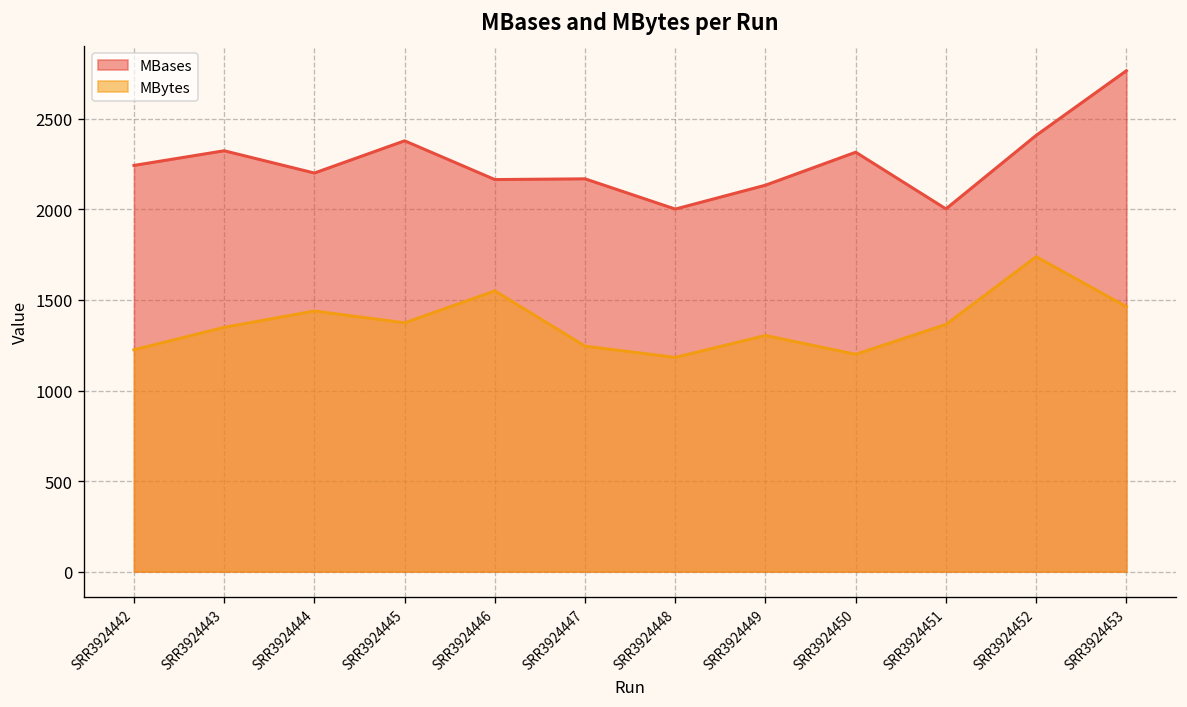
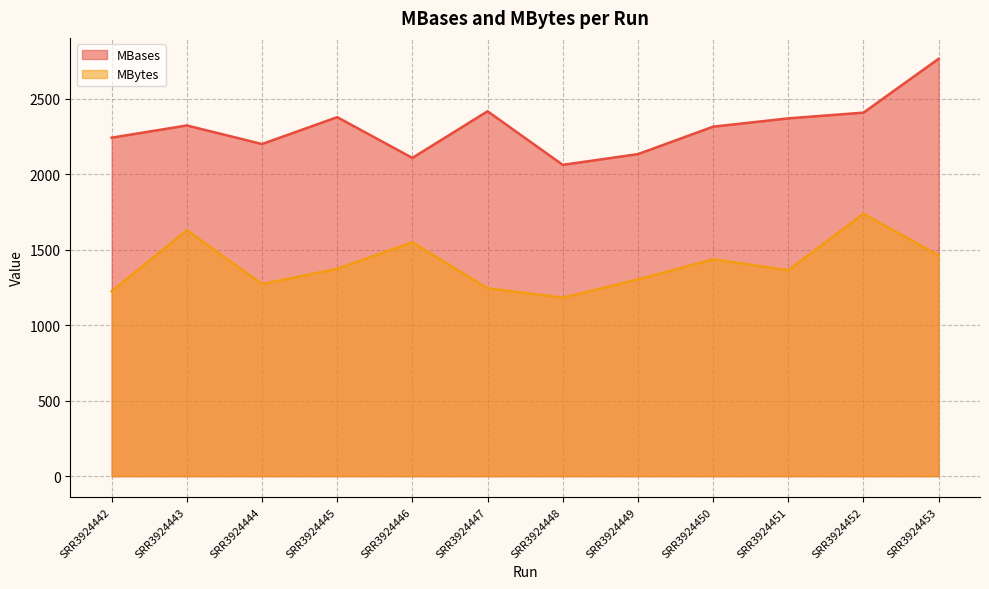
MBytes, SRR3924443: 1350 -> 1630
MBytes, SRR3924444: 1440 -> 1270
MBases, SRR3924446: 2170 -> 2110
MBases, SRR3924447: 2170 -> 2420
MBases, SRR3924448: 2000 -> 2060
MBytes, SRR3924450: 1200 -> 1440
MBases, SRR3924451: 2000 -> 2370
